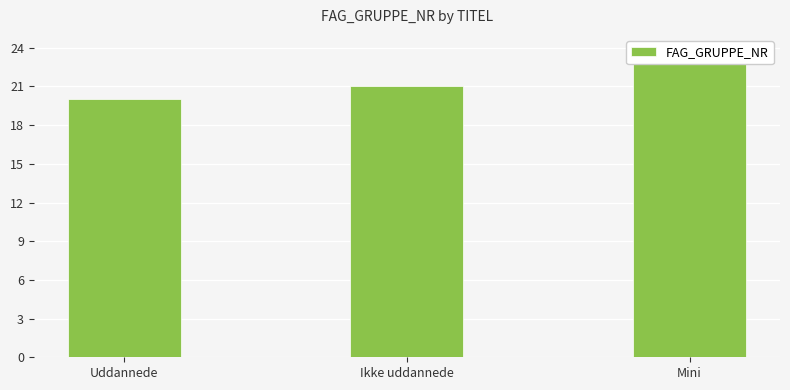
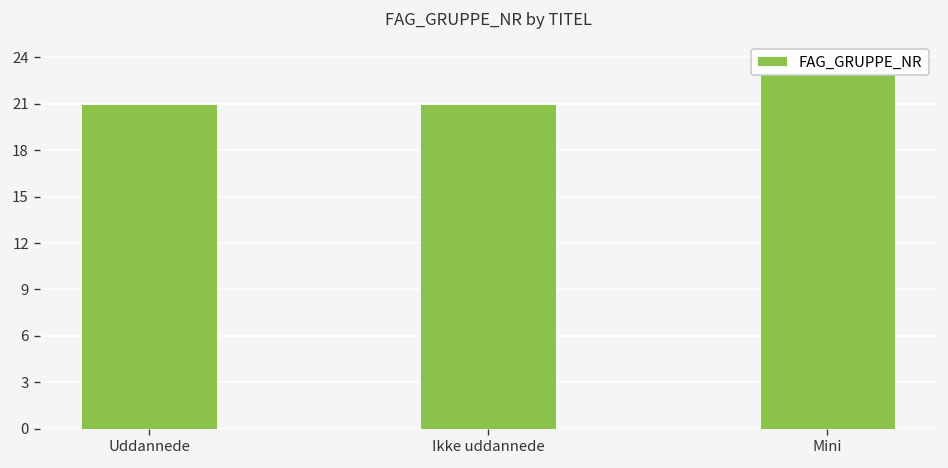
Uddannede: 20 -> 21
